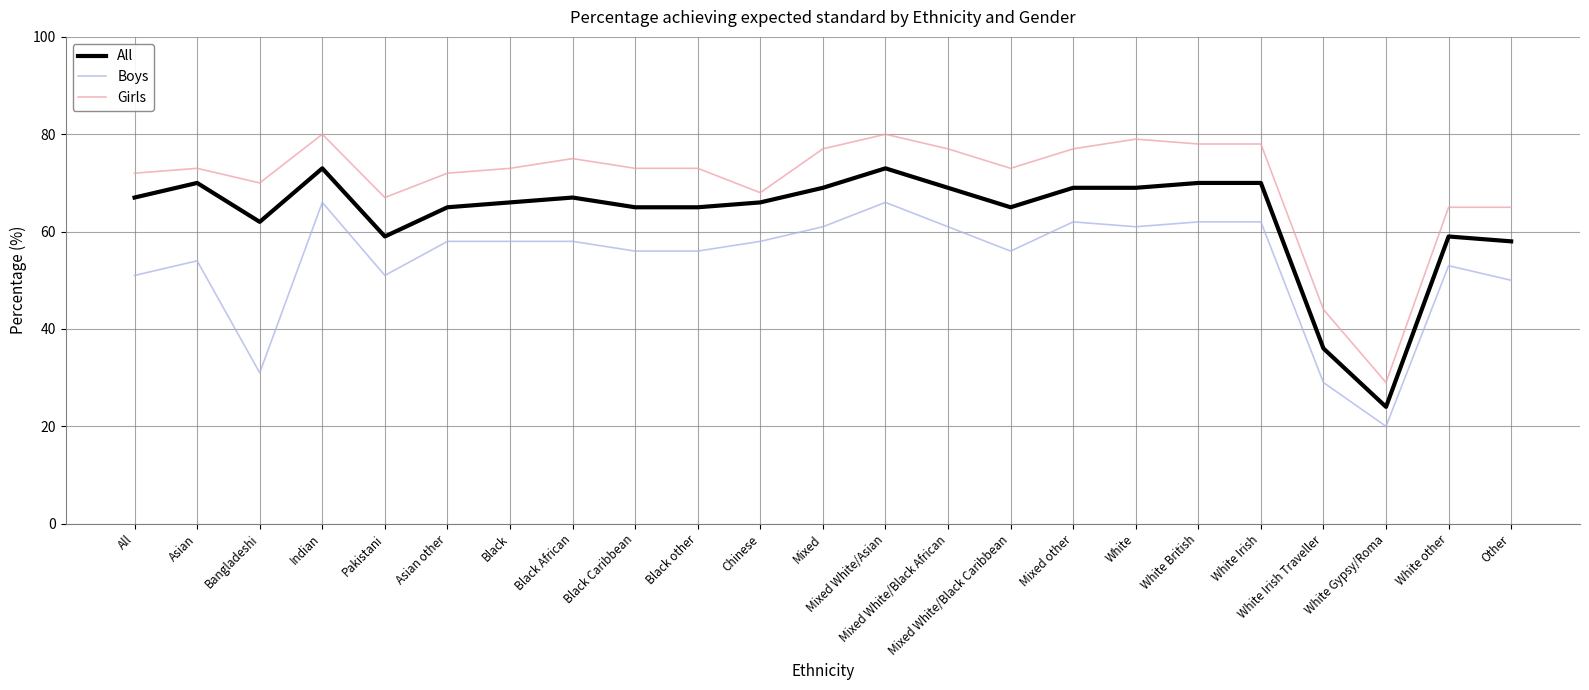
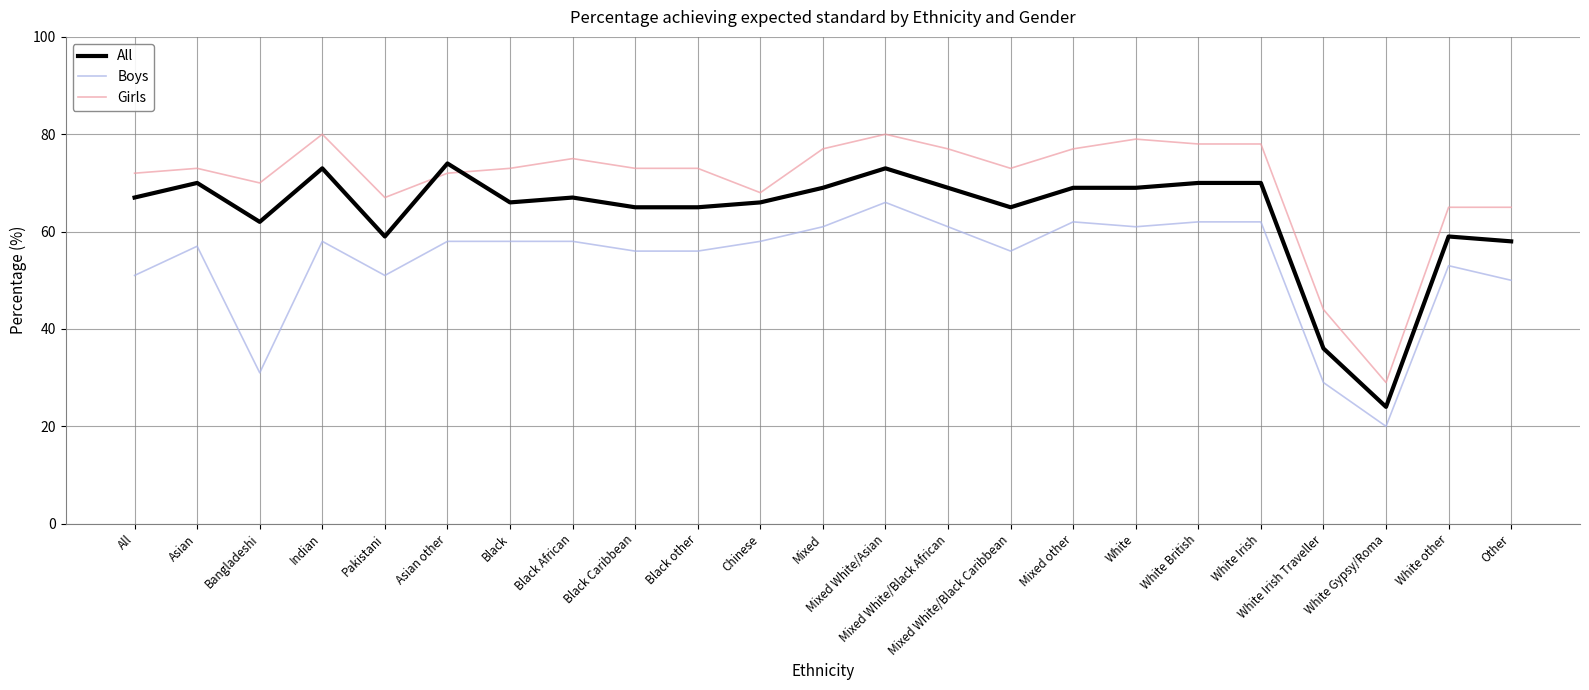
Boys, Asian: 54 -> 57
Boys, Indian: 66 -> 58
All, Asian other: 65 -> 74
